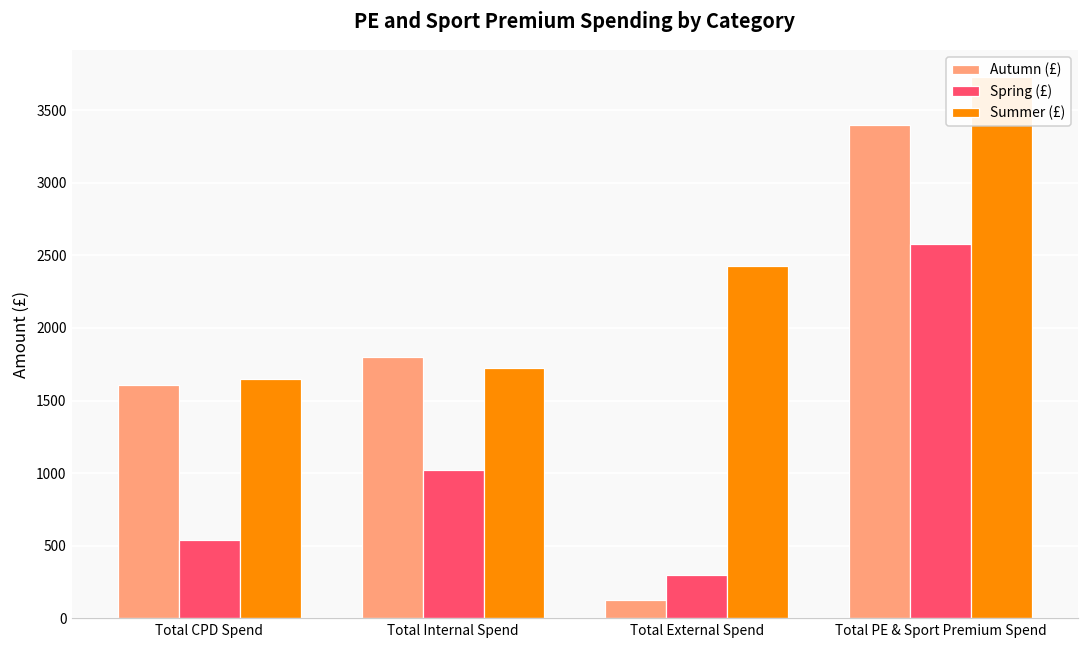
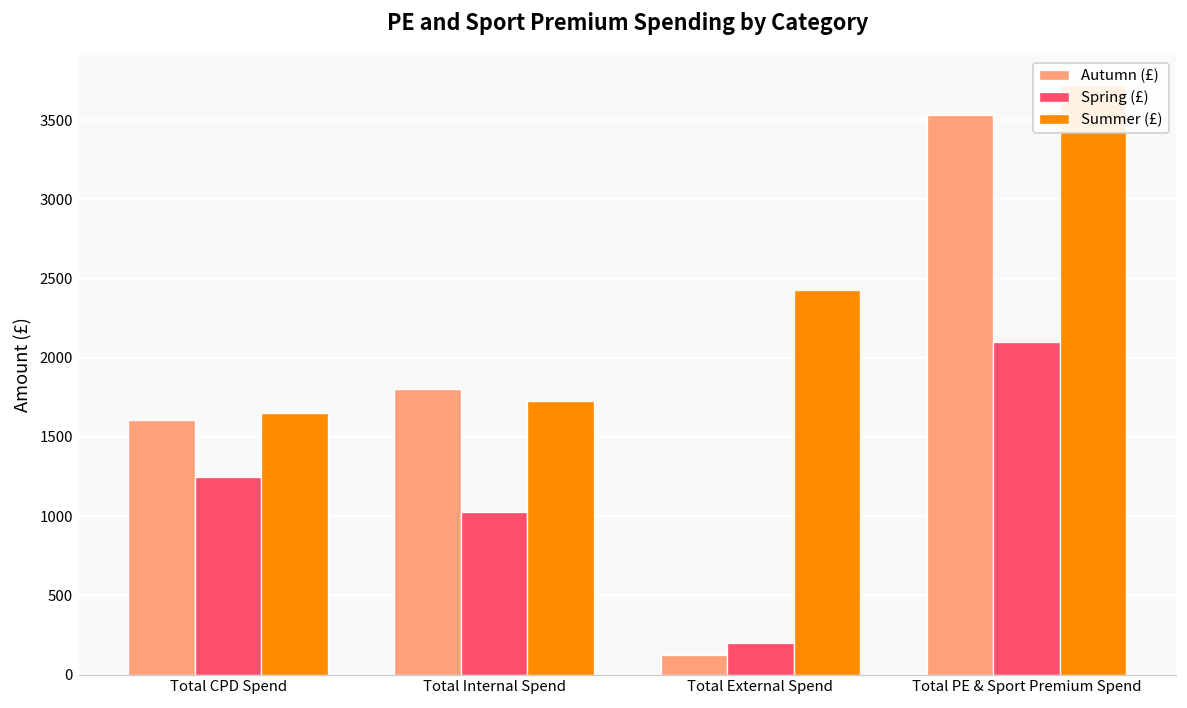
Spring (£), Total CPD Spend: 540 -> 1250
Spring (£), Total External Spend: 300 -> 200
Autumn (£), Total PE & Sport Premium Spend: 3400 -> 3530
Spring (£), Total PE & Sport Premium Spend: 2580 -> 2100
